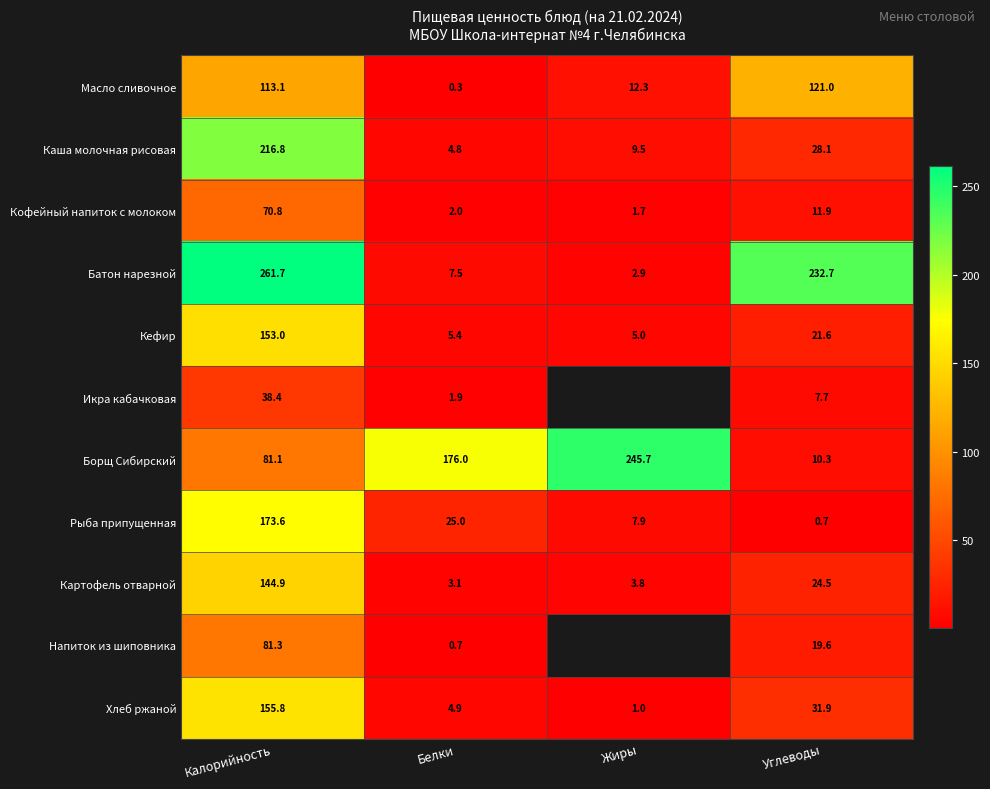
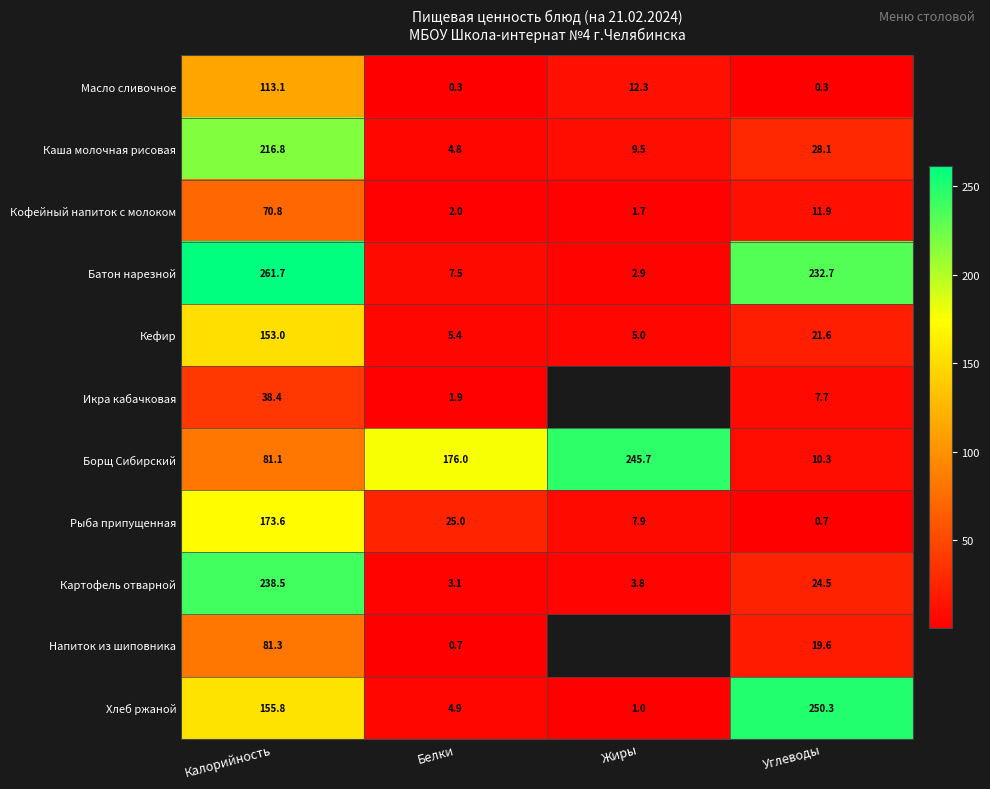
Масло сливочное, Углеводы: 121.0 -> 0.3
Картофель отварной, Калорийность: 144.9 -> 238.5
Хлеб ржаной, Углеводы: 31.9 -> 250.3
